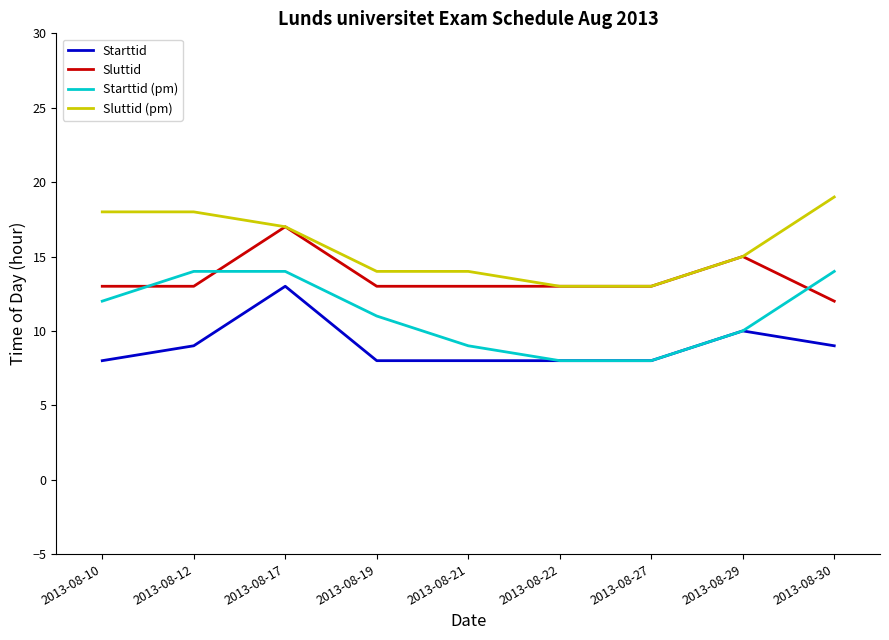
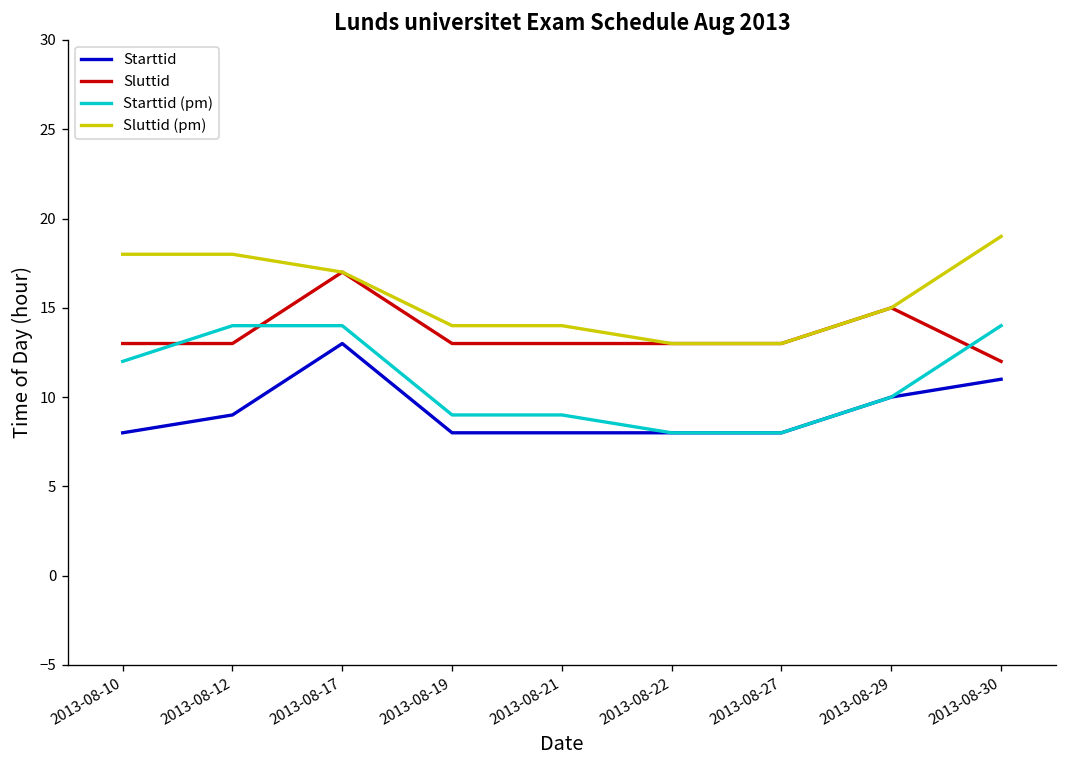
Starttid (pm), 2013-08-19: 11 -> 9
Starttid, 2013-08-30: 9 -> 11
